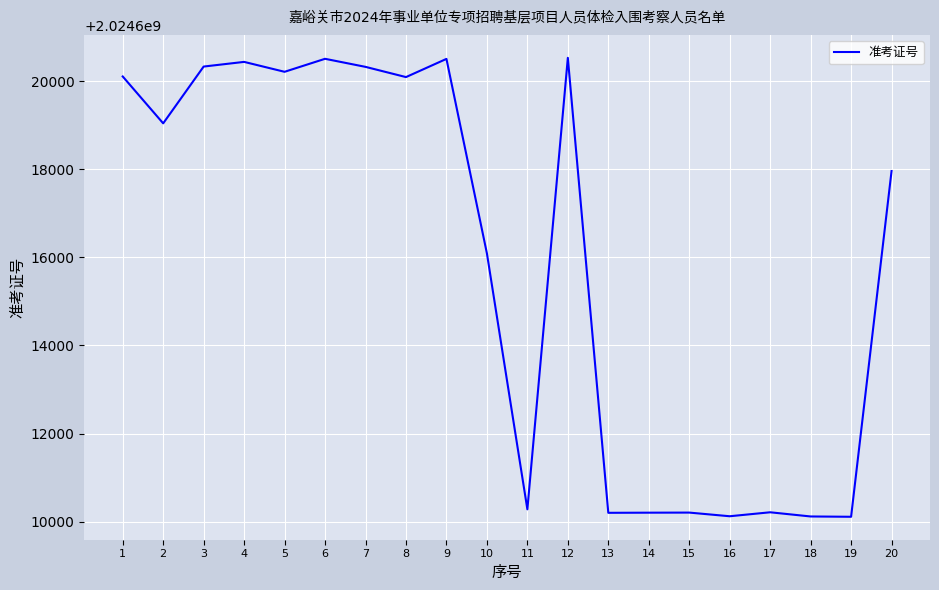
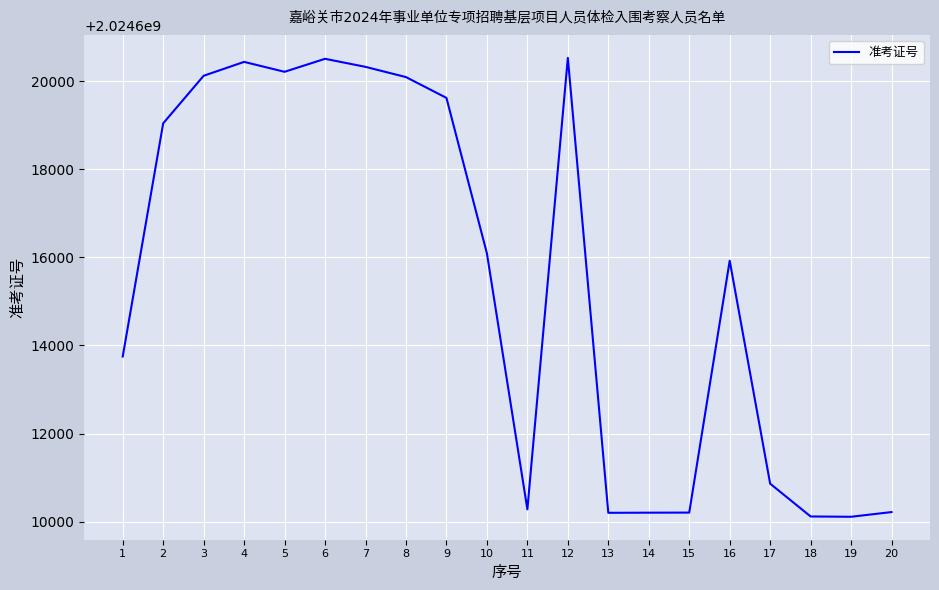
1: 2024620100 -> 2024613700
3: 2024620300 -> 2024620100
9: 2024620500 -> 2024619600
16: 2024610100 -> 2024615900
17: 2024610200 -> 2024610900
20: 2024618000 -> 2024610200
